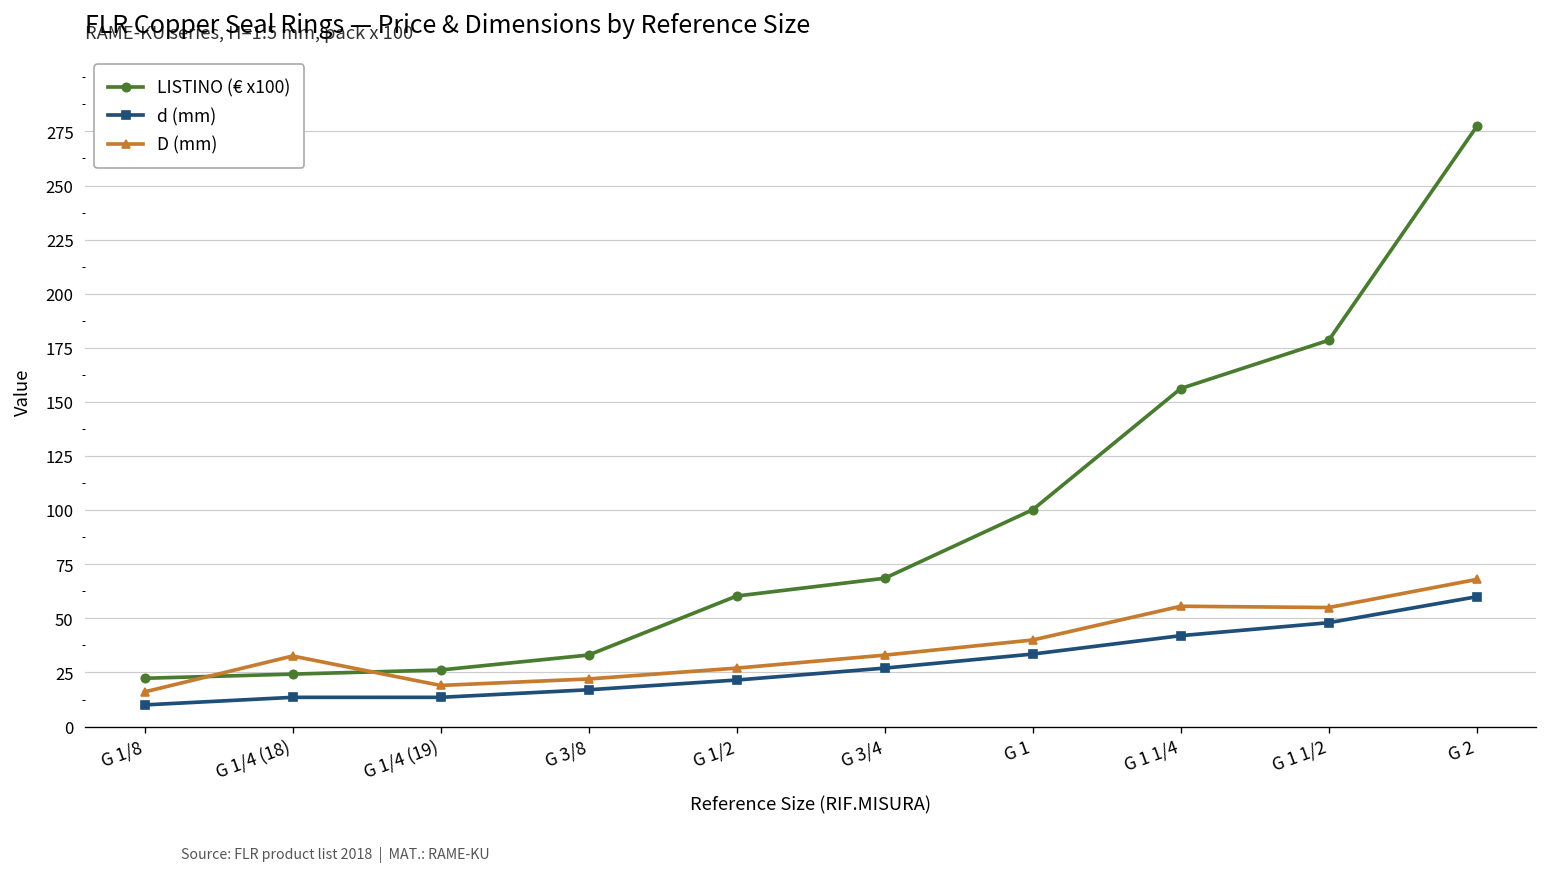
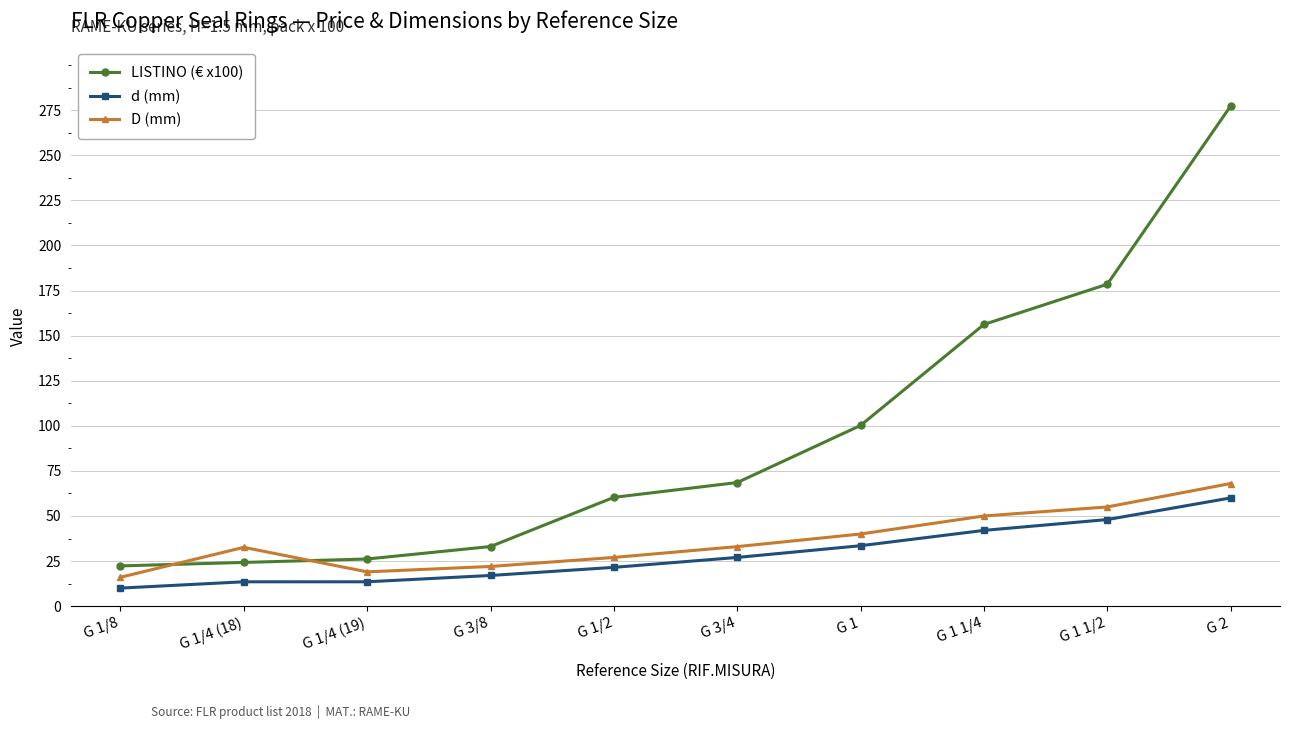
D (mm), G 1 1/4: 56 -> 50
